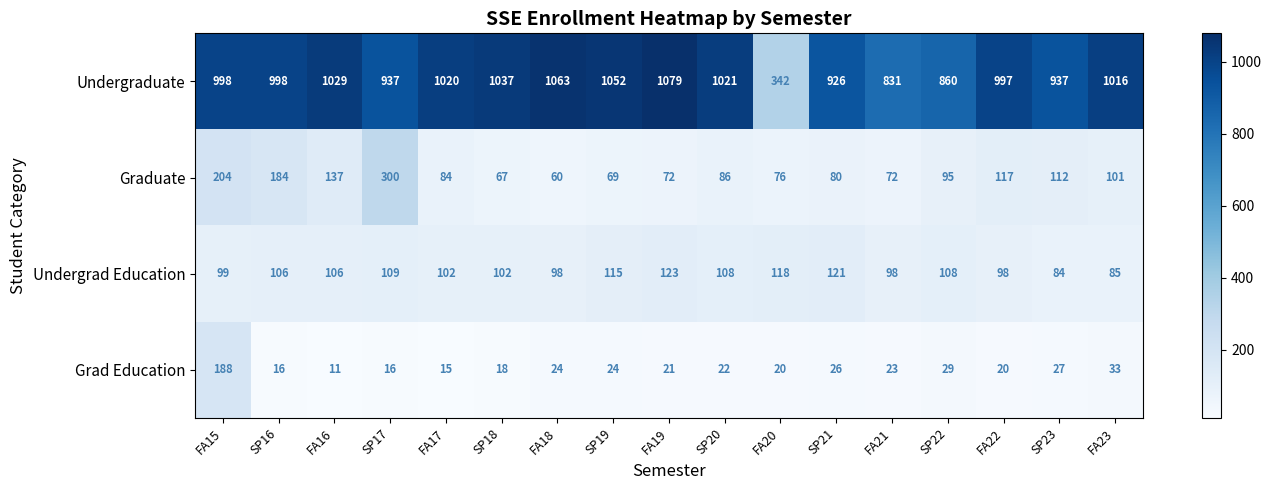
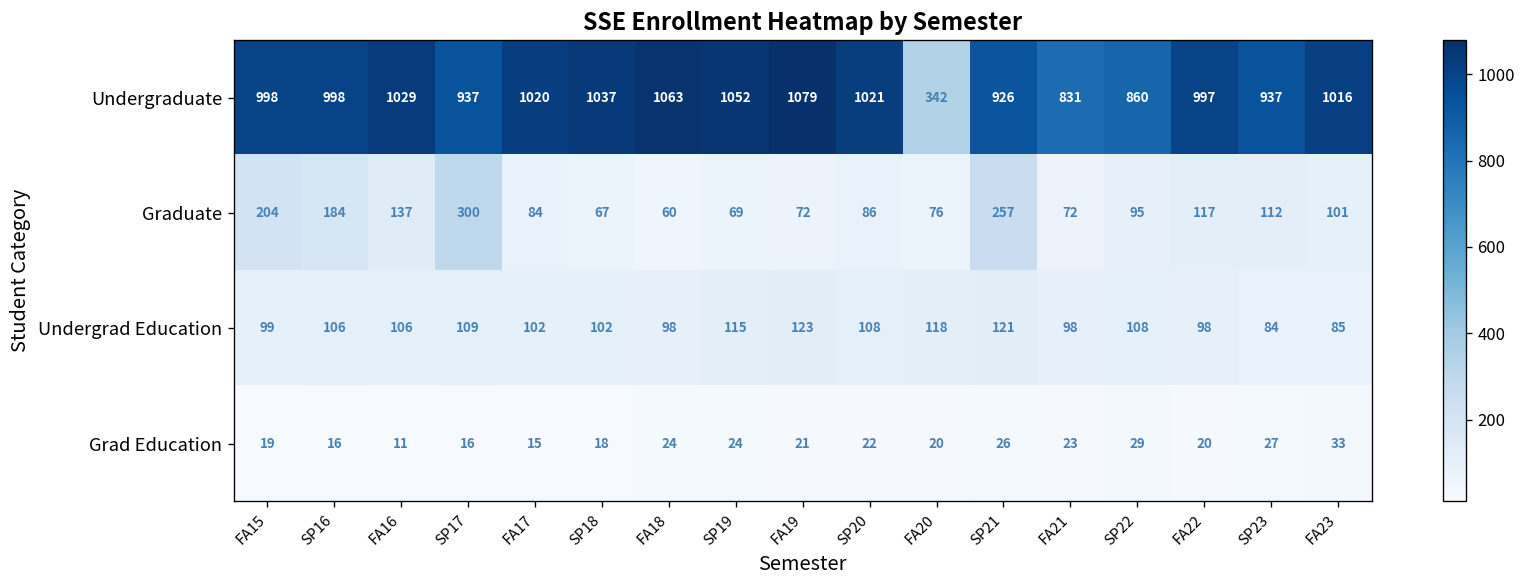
Graduate, SP21: 80 -> 257
Grad Education, FA15: 188 -> 19
